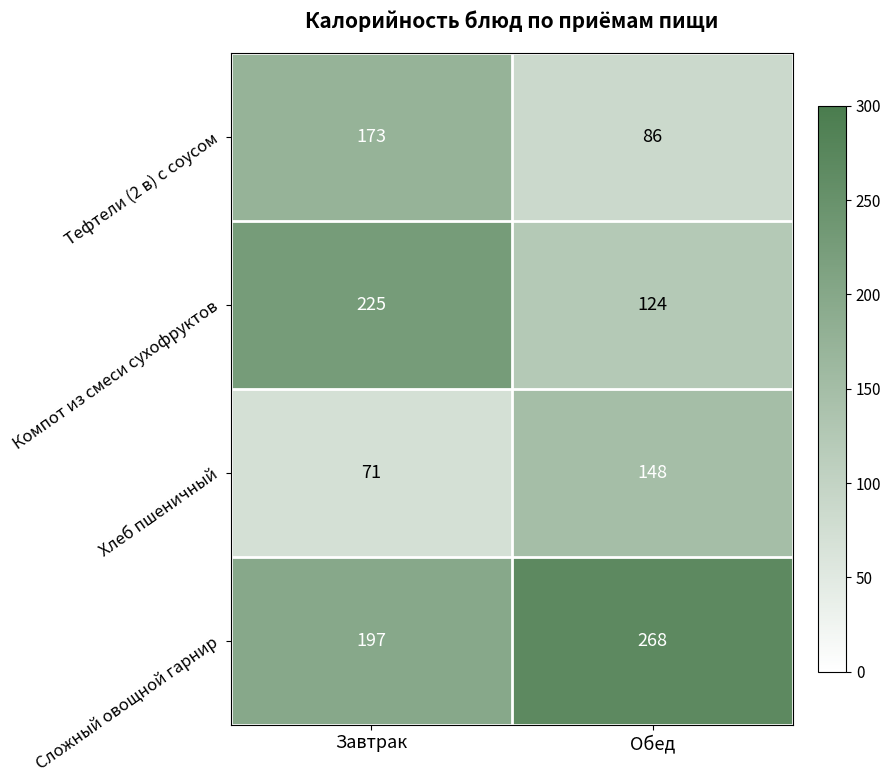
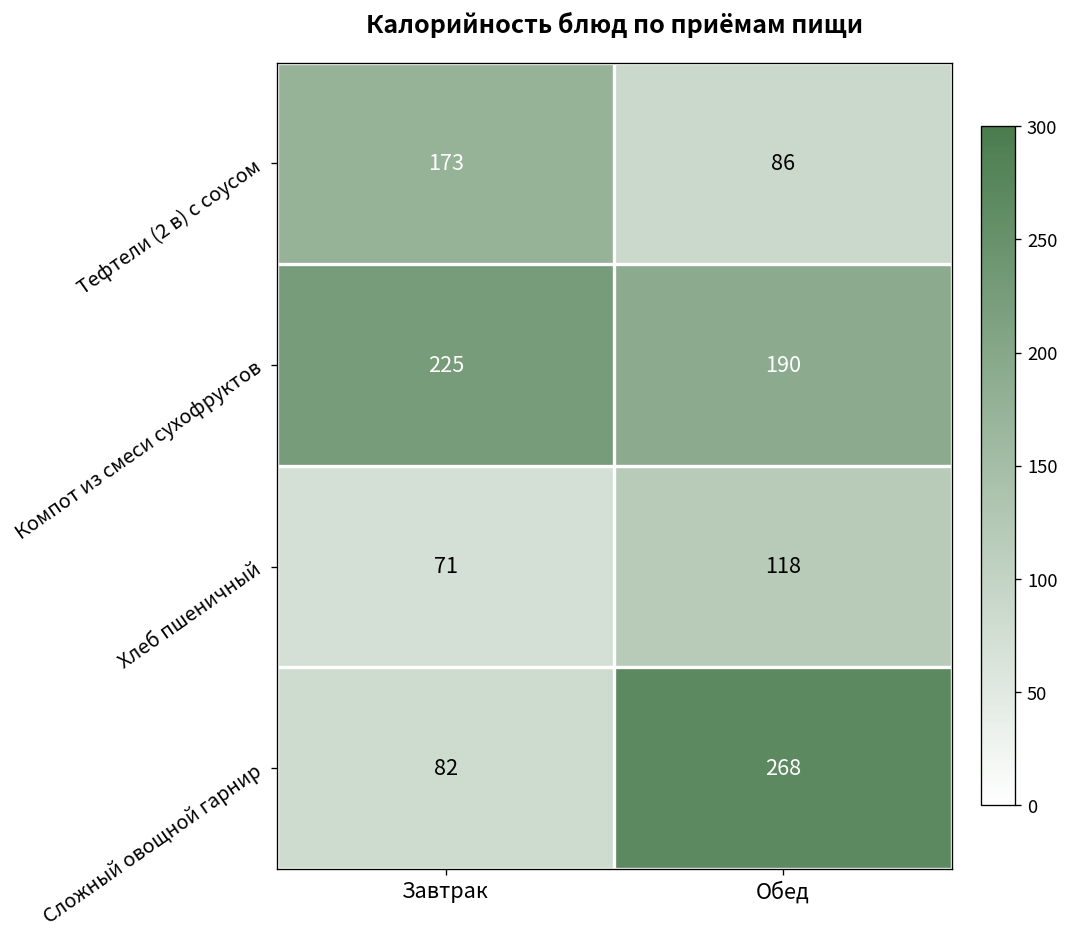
Компот из смеси сухофруктов, Обед: 124 -> 190
Хлеб пшеничный, Обед: 148 -> 118
Сложный овощной гарнир, Завтрак: 197 -> 82
